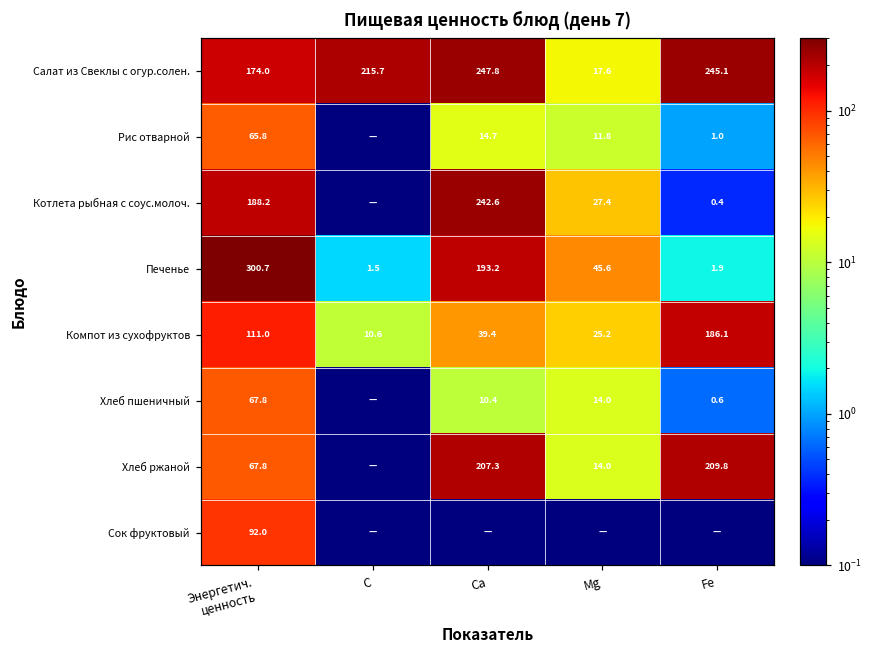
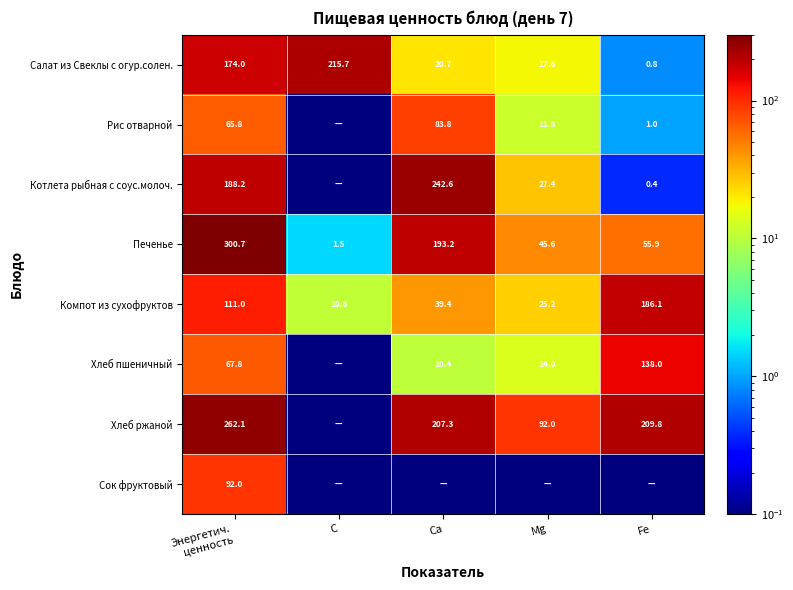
Салат из Свеклы с огур.солен., Са: 247.8 -> 20.7
Салат из Свеклы с огур.солен., Fe: 245.1 -> 0.8
Рис отварной, Са: 14.7 -> 83.8
Печенье, Fe: 1.9 -> 55.9
Хлеб пшеничный, Fe: 0.6 -> 138.0
Хлеб ржаной, Энергетич. ценность: 67.8 -> 262.1
Хлеб ржаной, Mg: 14.0 -> 92.0
